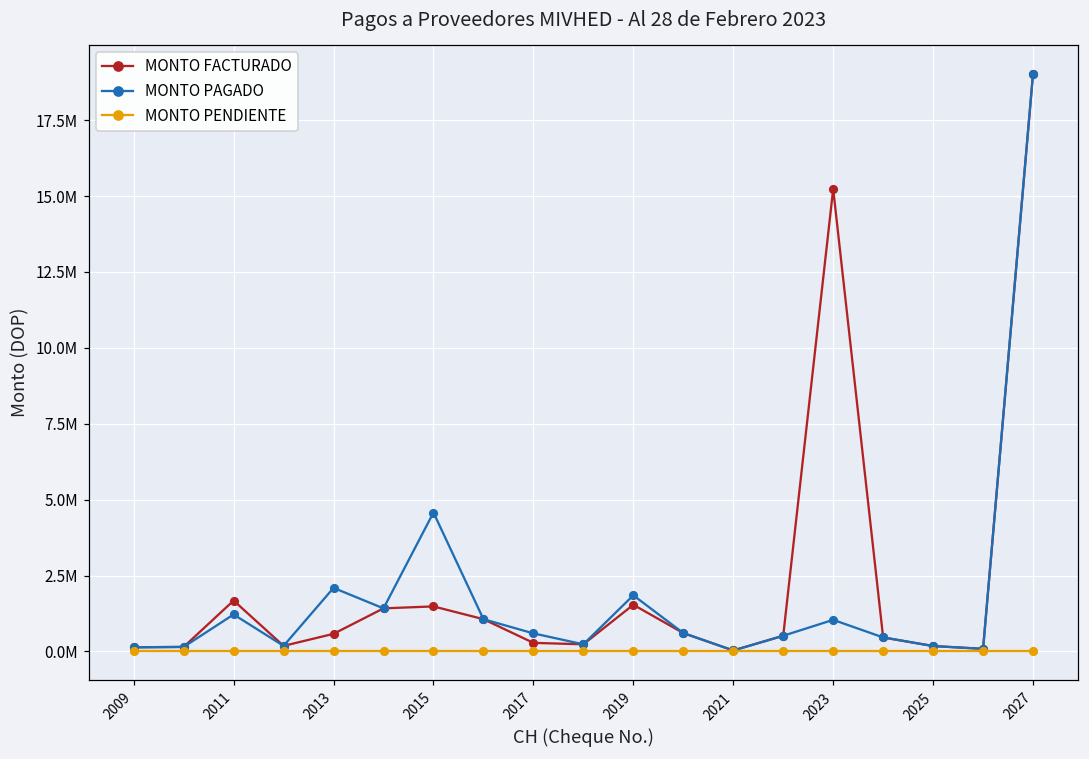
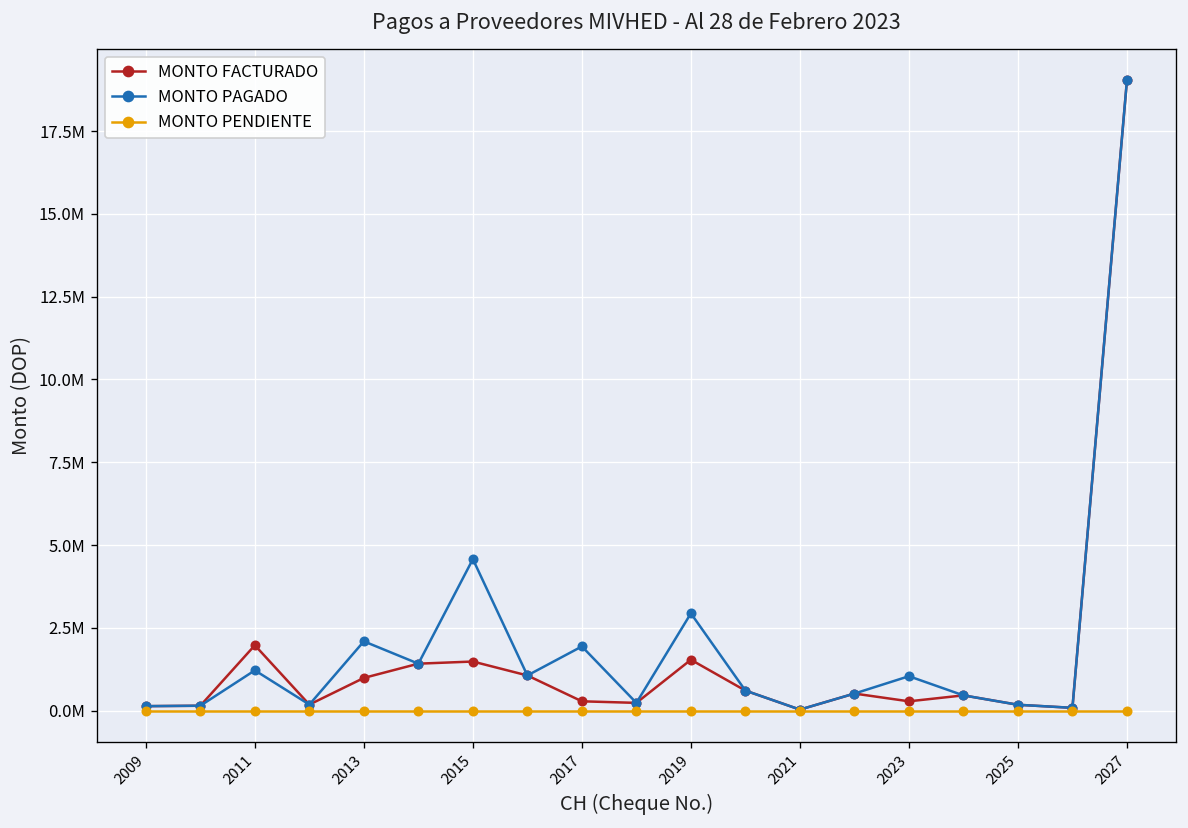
MONTO FACTURADO, 2011: 1700000 -> 2000000
MONTO FACTURADO, 2013: 600000 -> 1000000
MONTO PAGADO, 2017: 600000 -> 1900000
MONTO PAGADO, 2019: 1900000 -> 2900000
MONTO FACTURADO, 2023: 15200000 -> 300000
